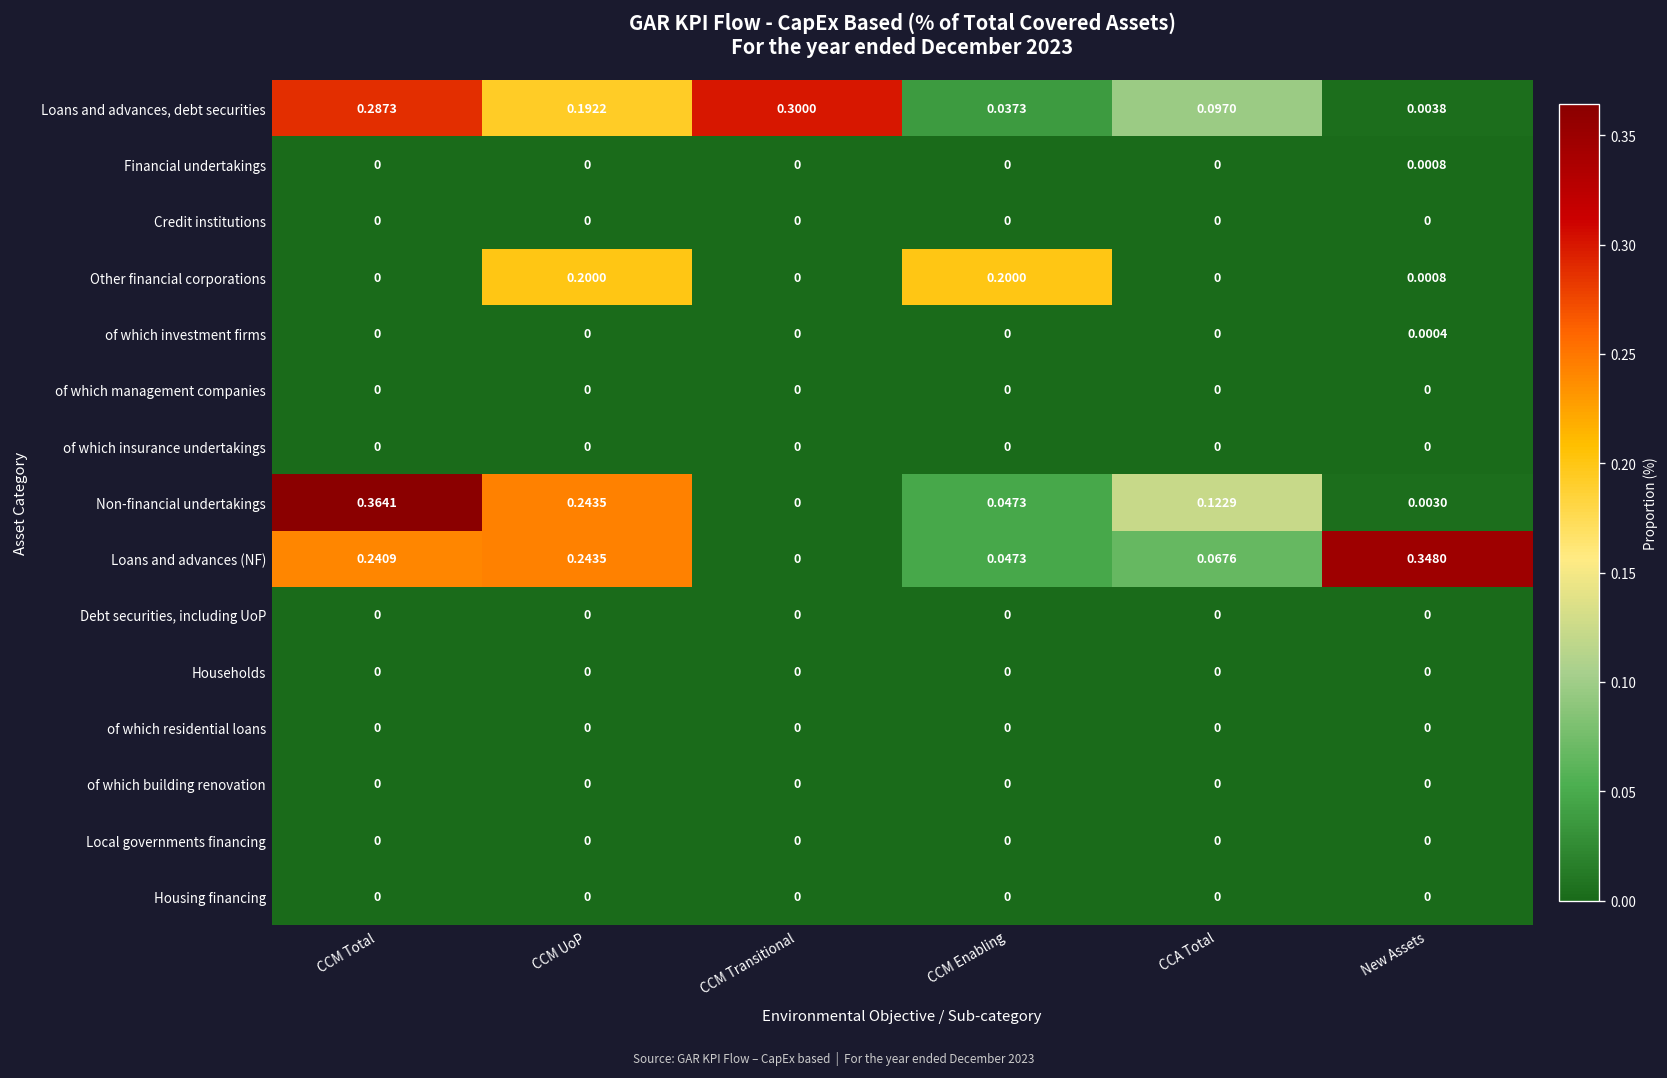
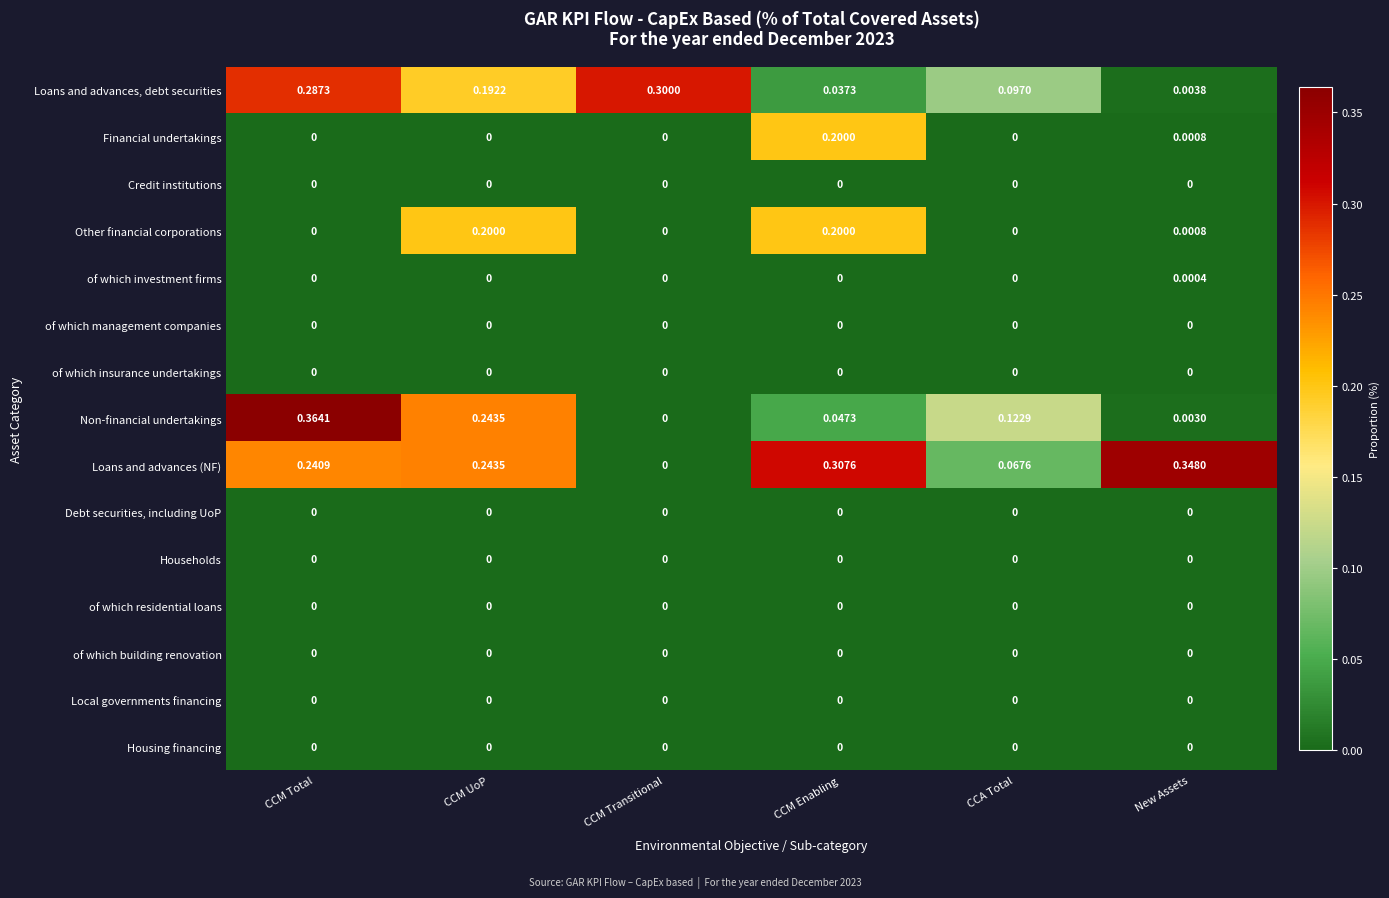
Financial undertakings, CCM Enabling: 0 -> 0.2000
Loans and advances (NF), CCM Enabling: 0.0473 -> 0.3076
